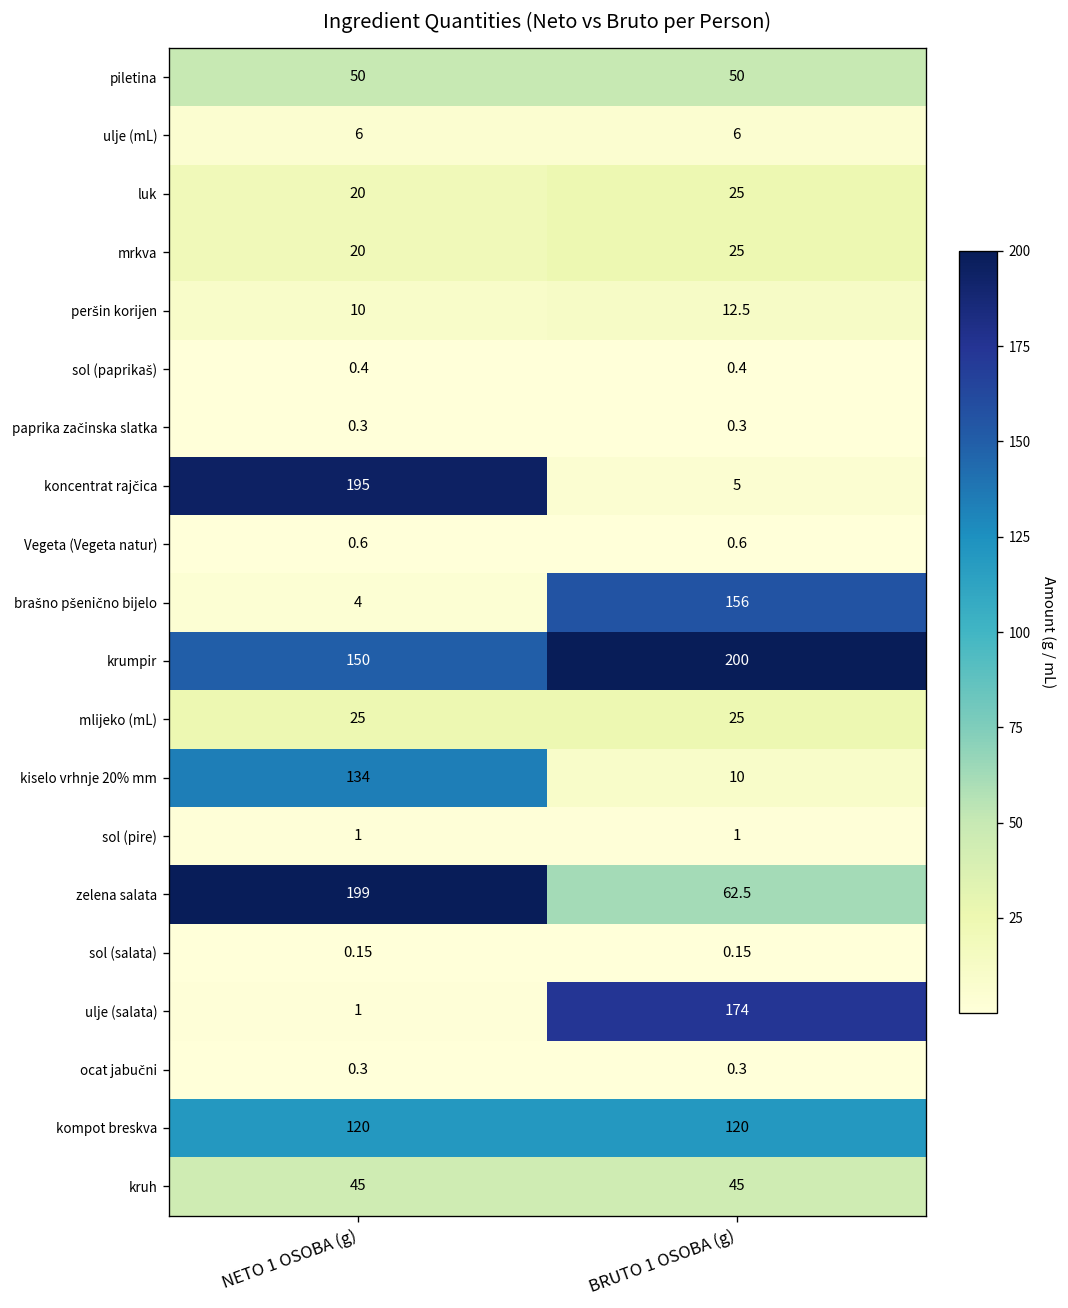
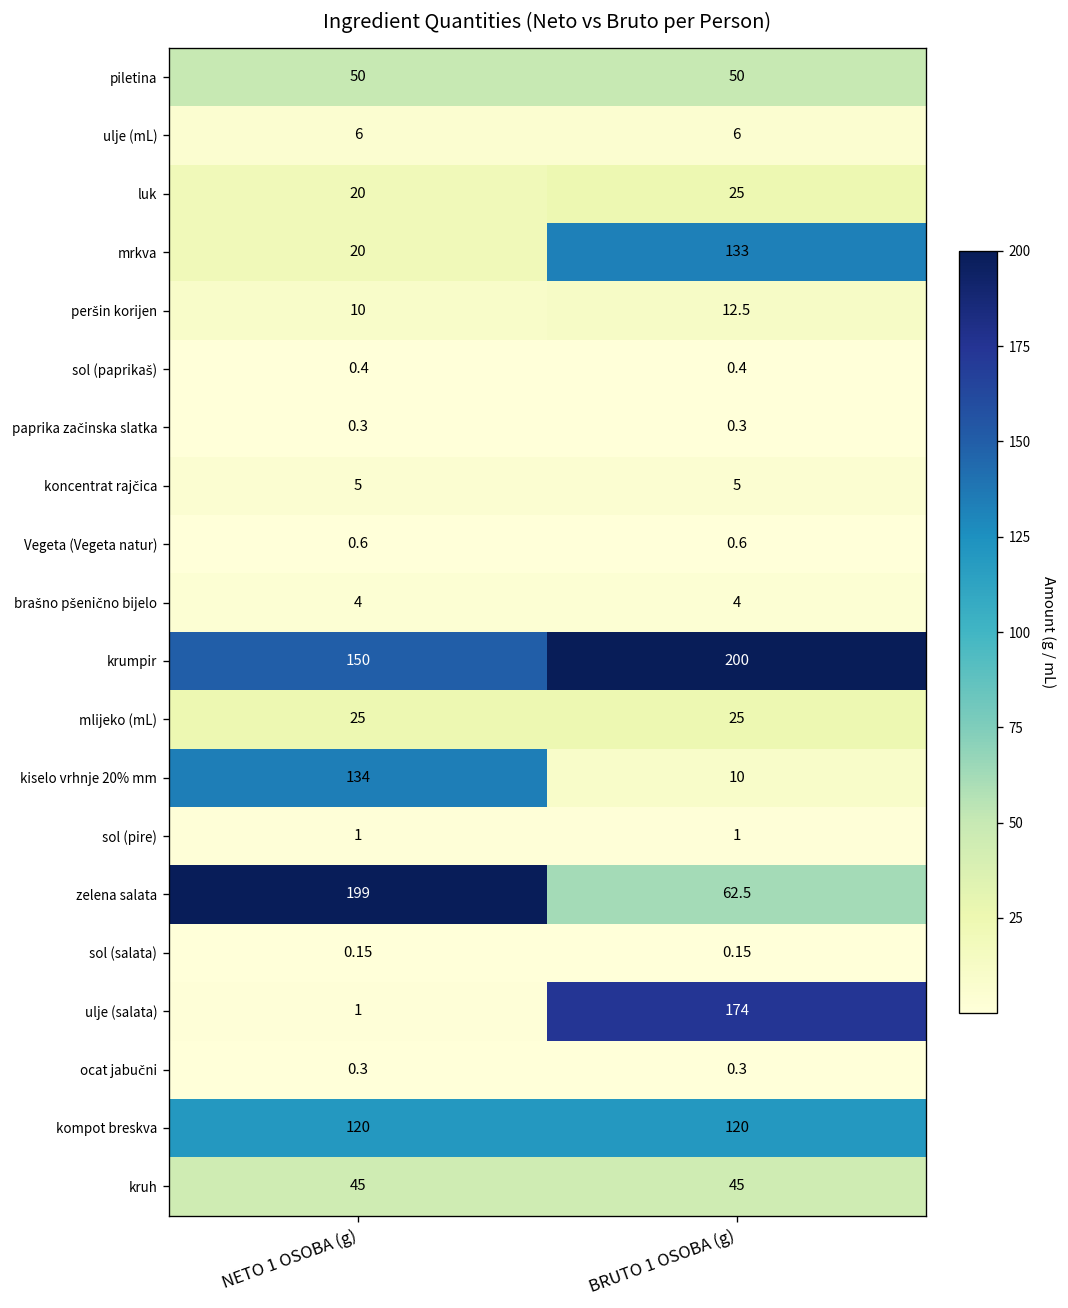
mrkva, BRUTO 1 OSOBA (g): 25 -> 133
koncentrat rajčica, NETO 1 OSOBA (g): 195 -> 5
brašno pšenično bijelo, BRUTO 1 OSOBA (g): 156 -> 4
